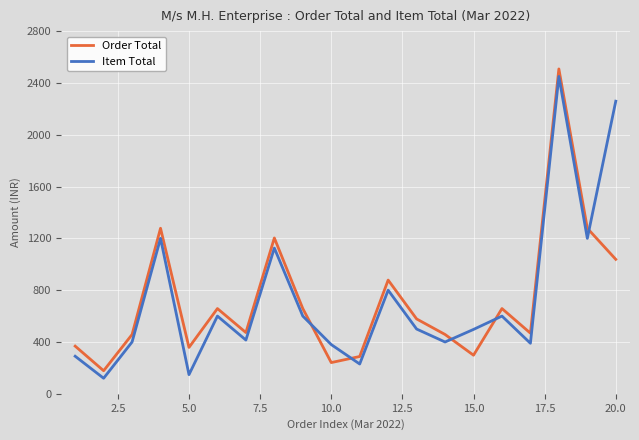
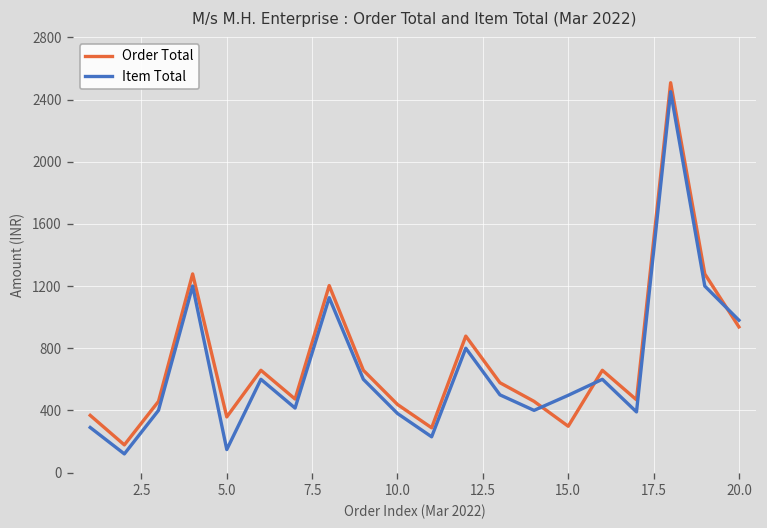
Order Total, 10.0: 240 -> 440
Order Total, 20.0: 1040 -> 940
Item Total, 20.0: 2260 -> 980
